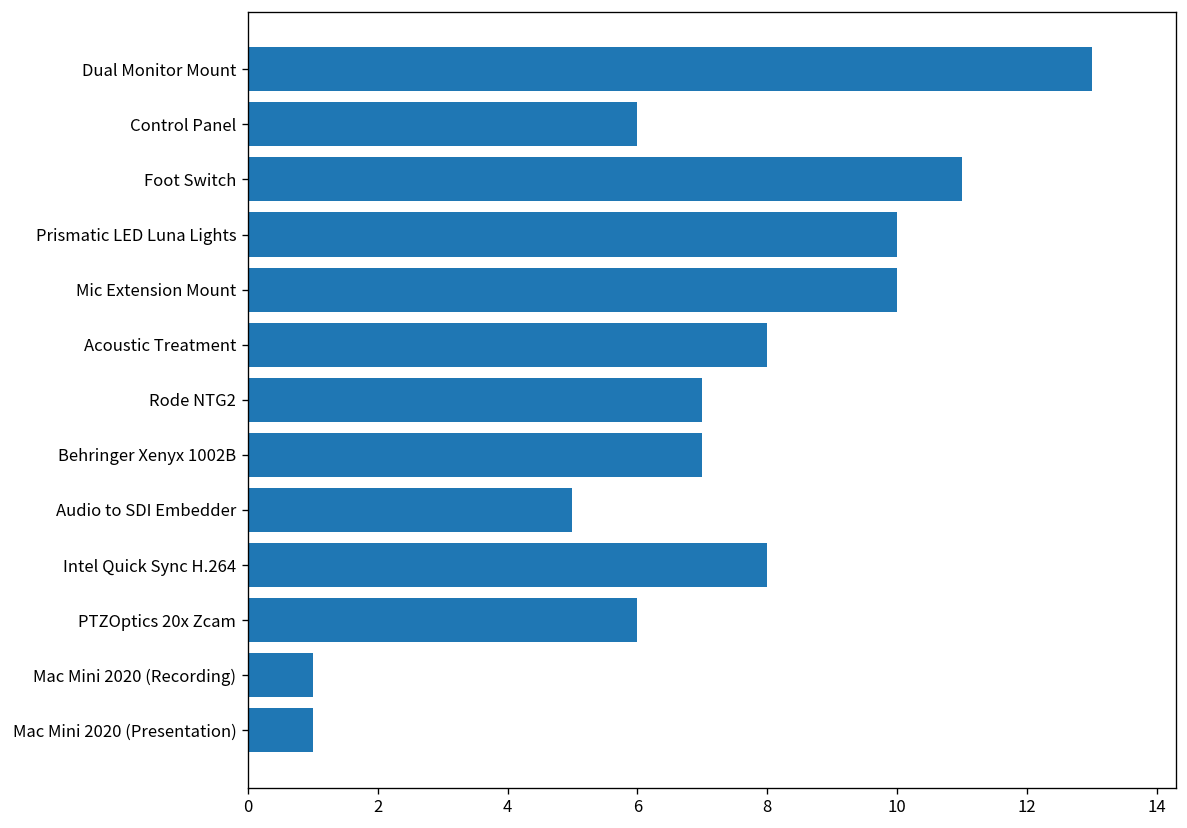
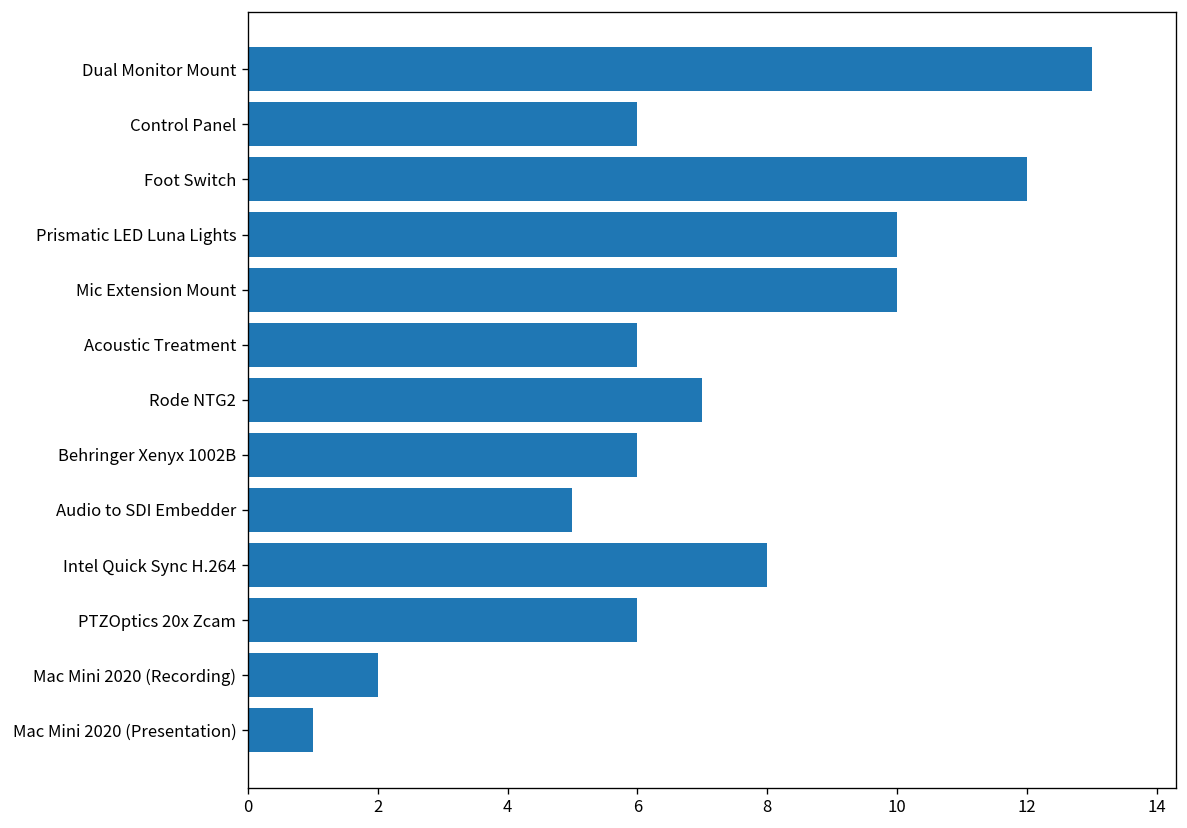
Foot Switch: 11 -> 12
Acoustic Treatment: 8 -> 6
Behringer Xenyx 1002B: 7 -> 6
Mac Mini 2020 (Recording): 1 -> 2
